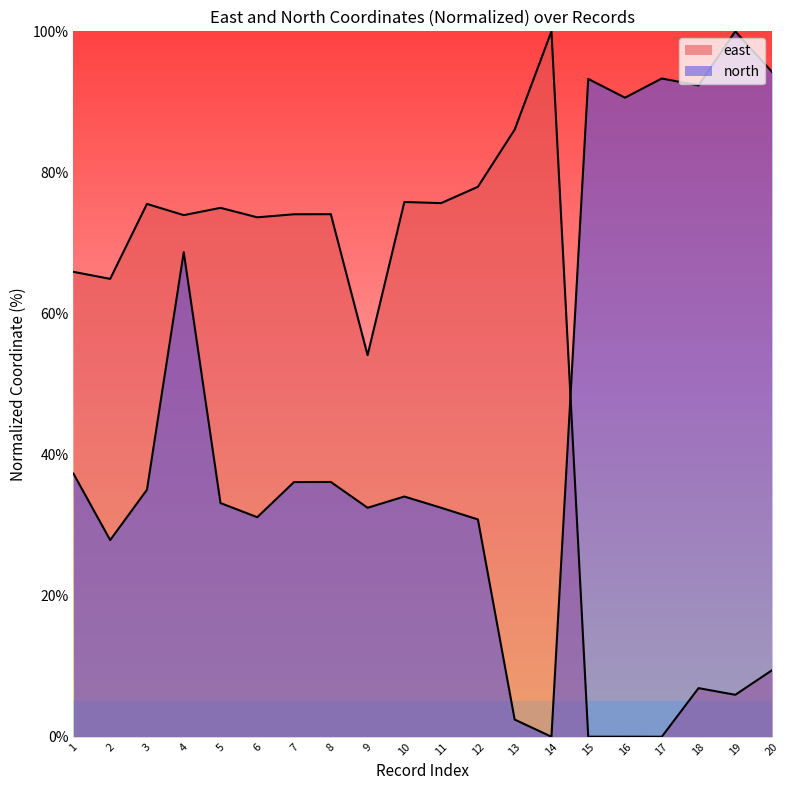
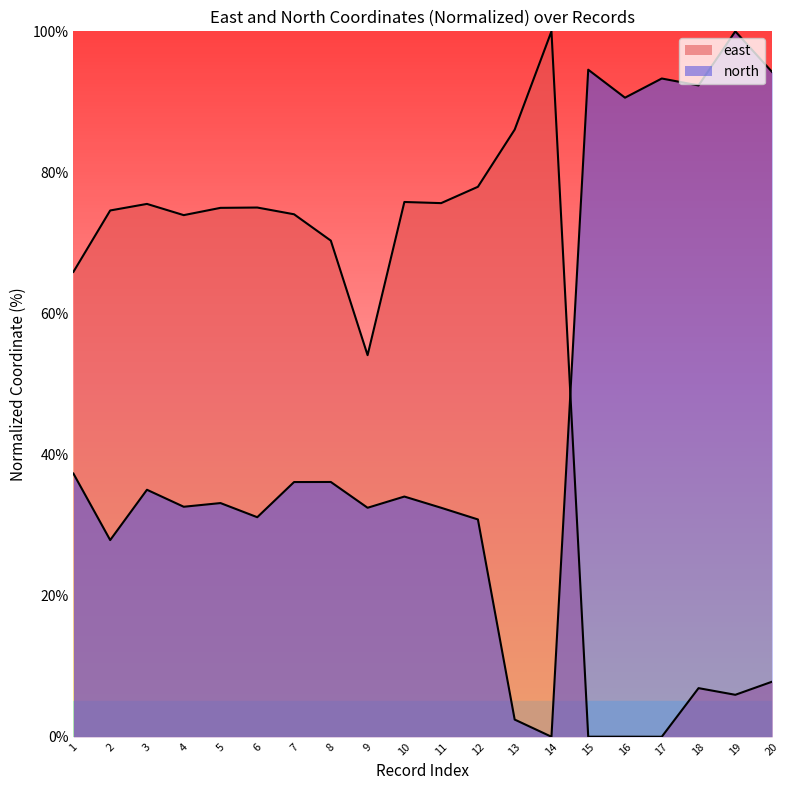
east, 2: 65% -> 75%
north, 4: 69% -> 33%
east, 6: 74% -> 75%
east, 8: 74% -> 70%
north, 15: 93% -> 95%
east, 20: 9% -> 8%
